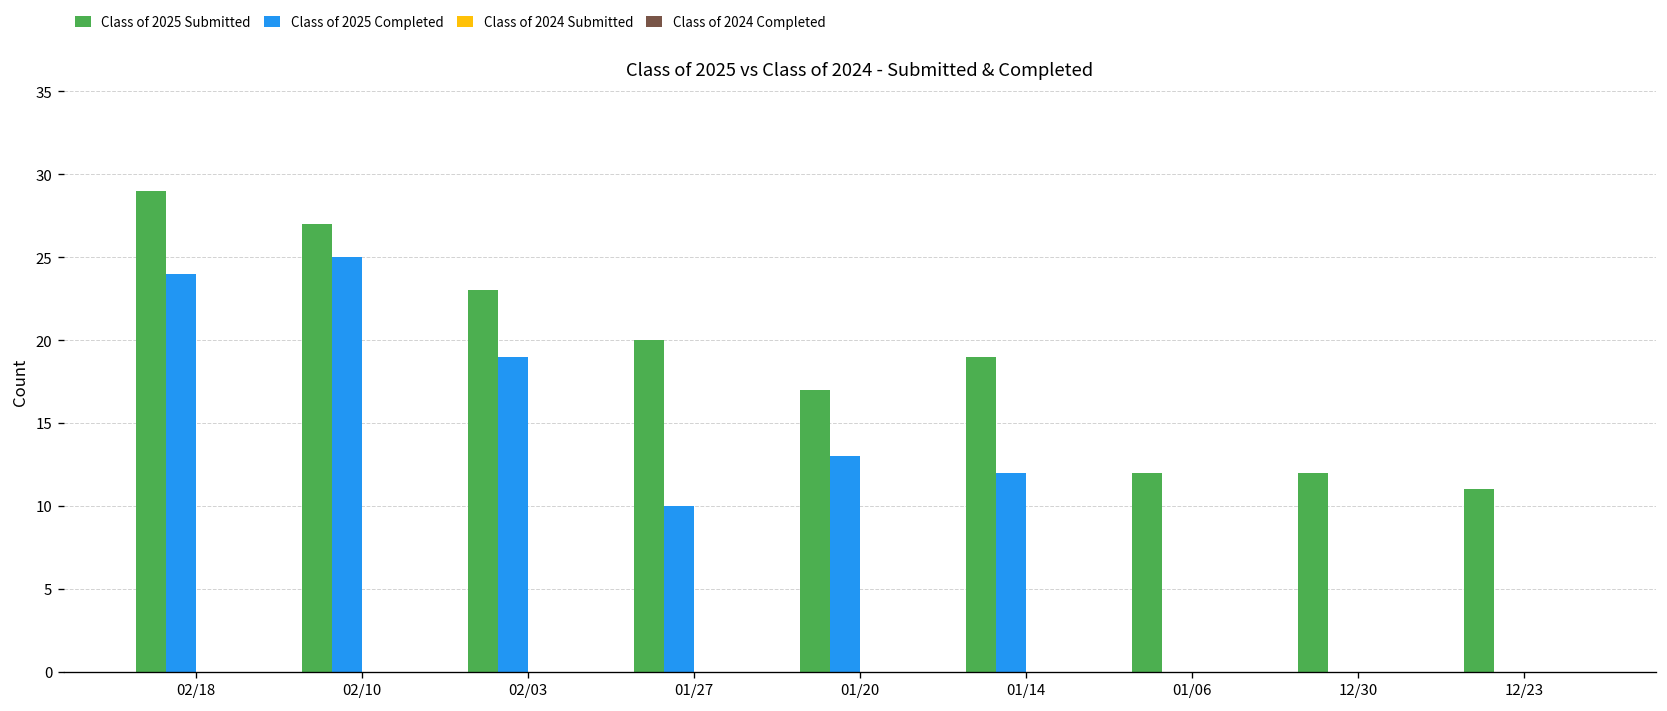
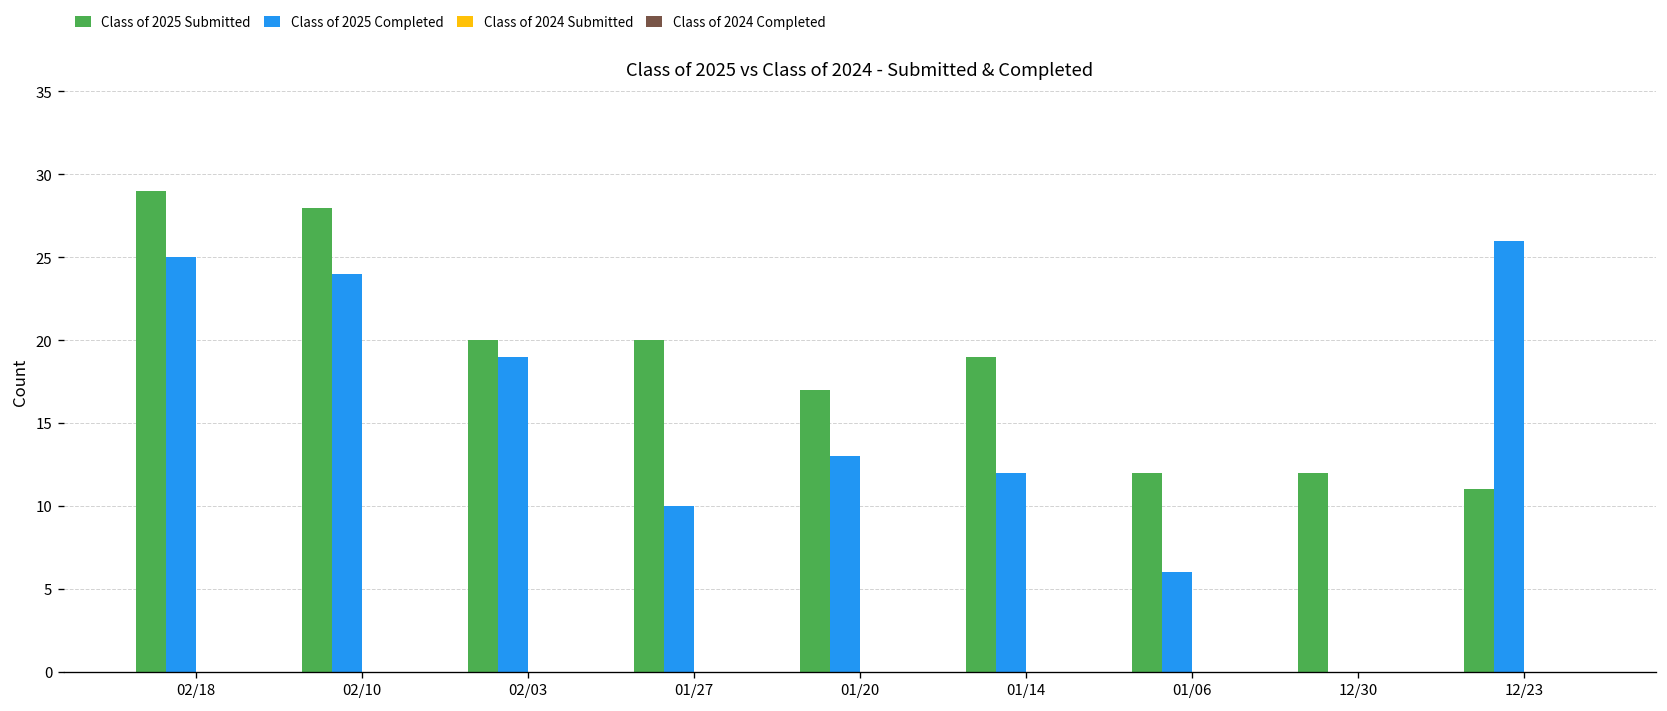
Class of 2025 Completed, 02/18: 24 -> 25
Class of 2025 Submitted, 02/10: 27 -> 28
Class of 2025 Completed, 02/10: 25 -> 24
Class of 2025 Submitted, 02/03: 23 -> 20
Class of 2025 Completed, 01/06: 0 -> 6
Class of 2025 Completed, 12/23: 0 -> 26
